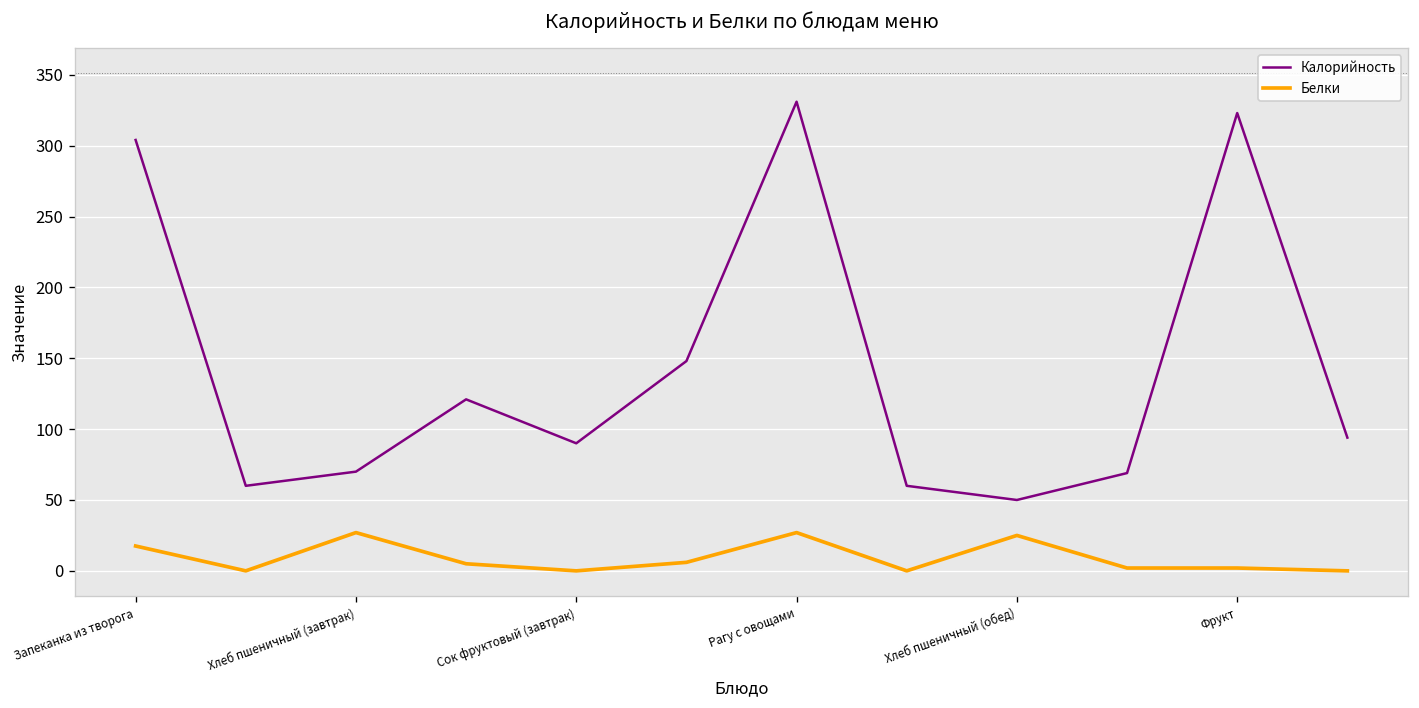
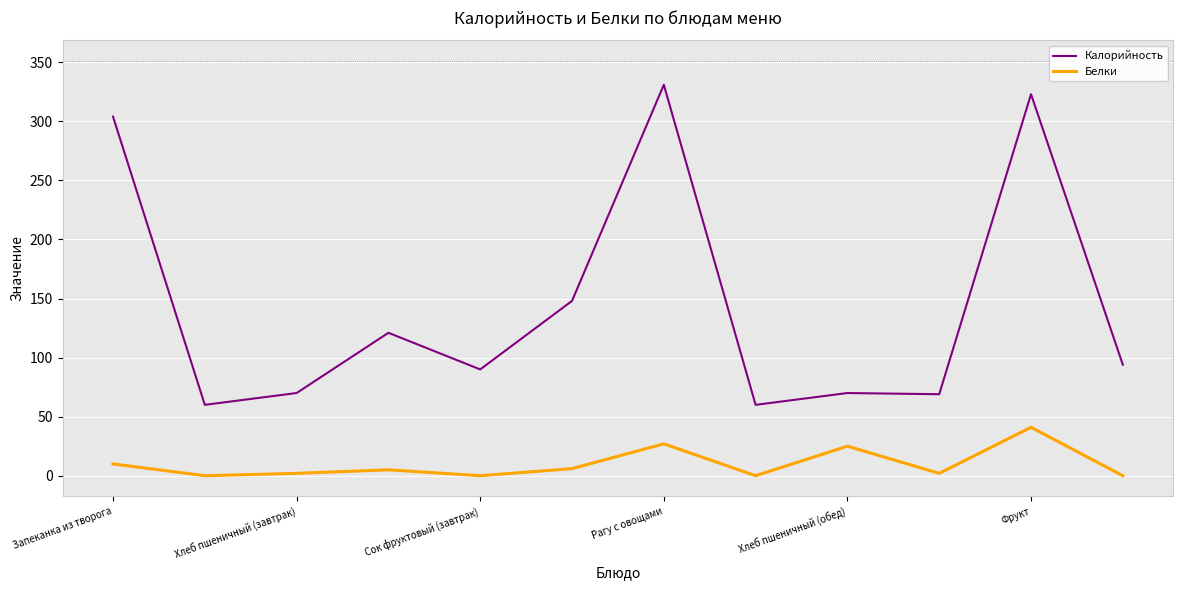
Белки, Запеканка из творога: 18 -> 10
Белки, Хлеб пшеничный (завтрак): 27 -> 2
Калорийность, Хлеб пшеничный (обед): 50 -> 70
Белки, Фрукт: 2 -> 41
